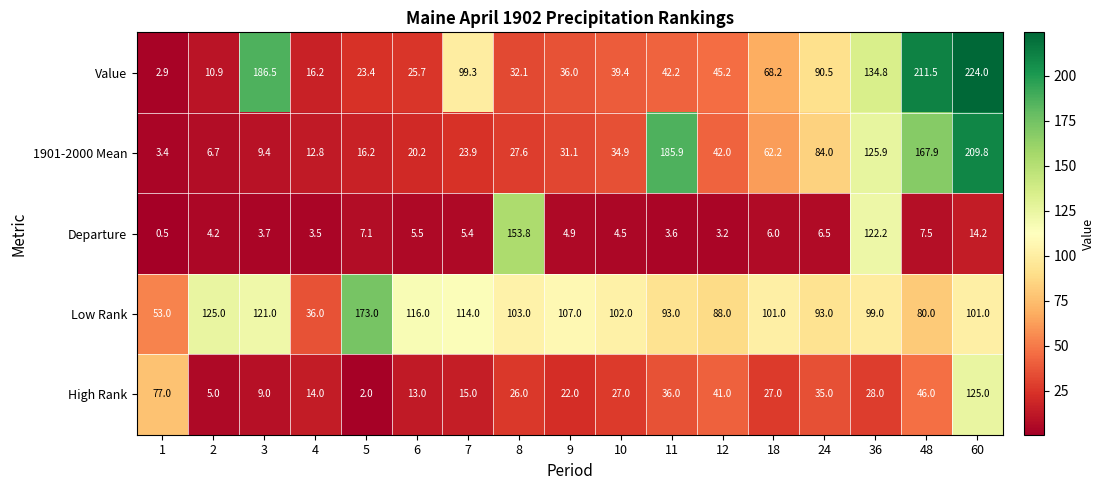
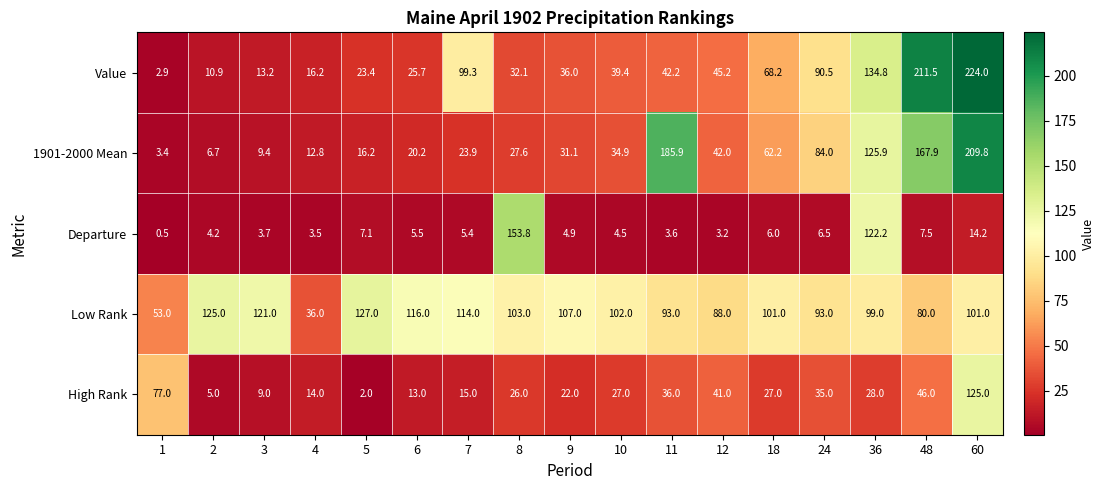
Value, 3: 186.5 -> 13.2
Low Rank, 5: 173.0 -> 127.0
